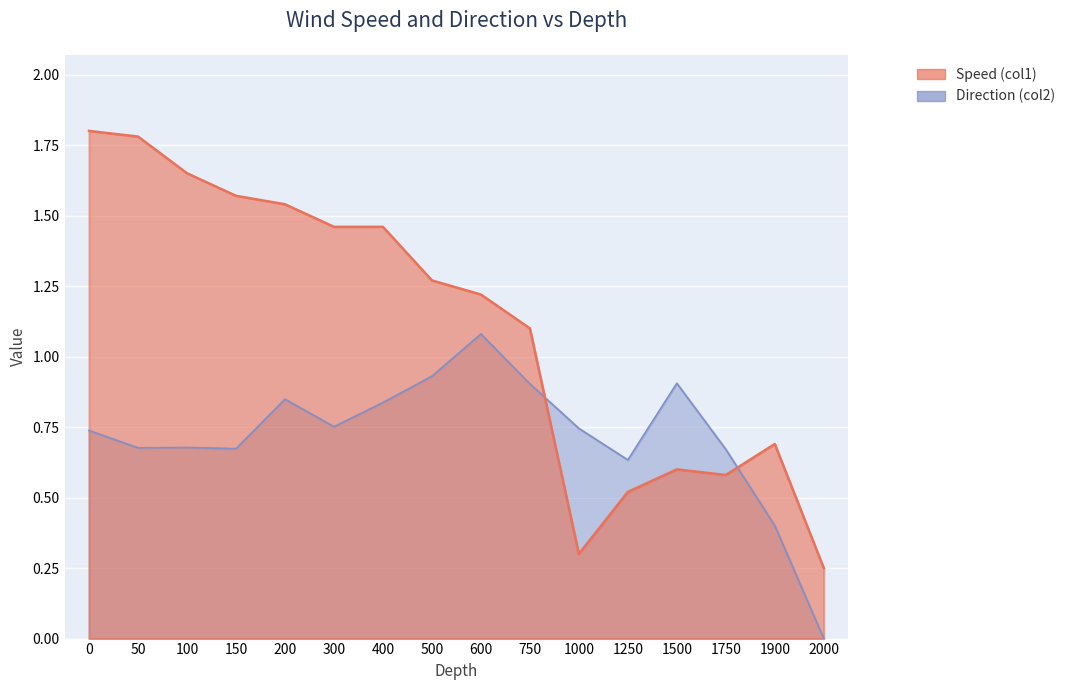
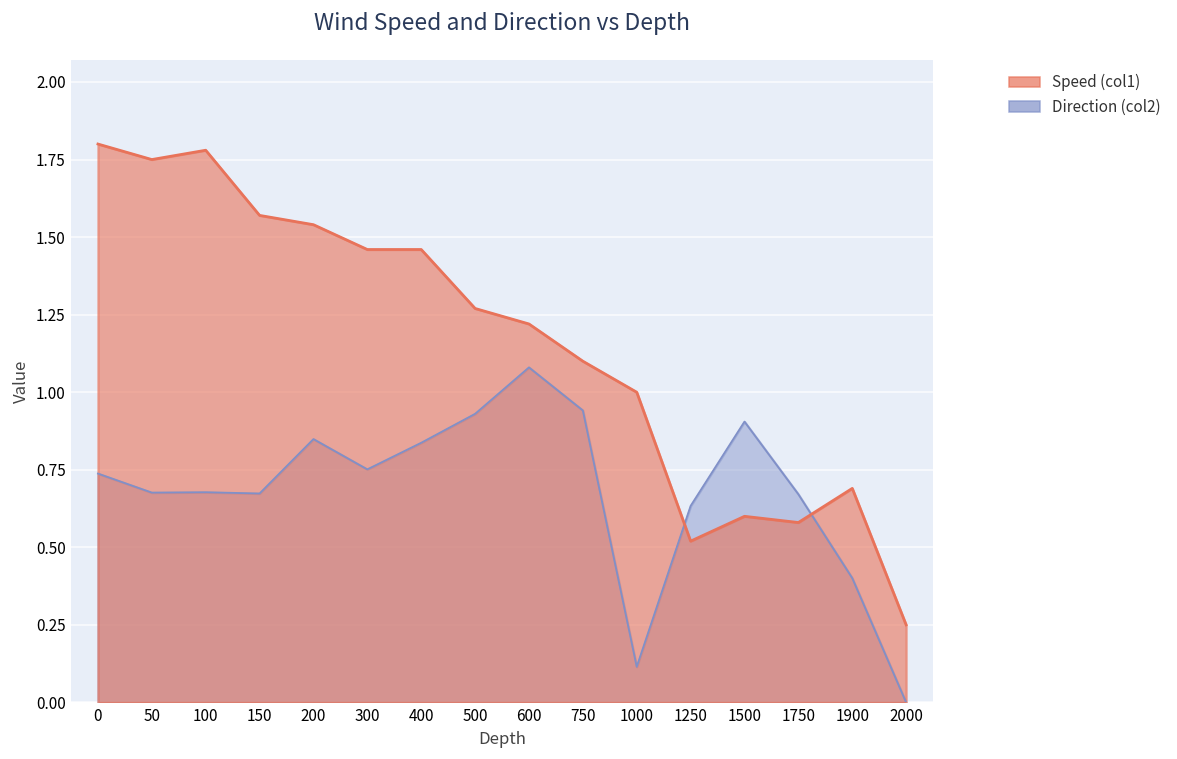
Speed (col1), 50: 1.78 -> 1.75
Speed (col1), 100: 1.65 -> 1.78
Direction (col2), 750: 0.90 -> 0.94
Direction (col2), 1000: 0.75 -> 0.11
Speed (col1), 1000: 0.3 -> 1.0
